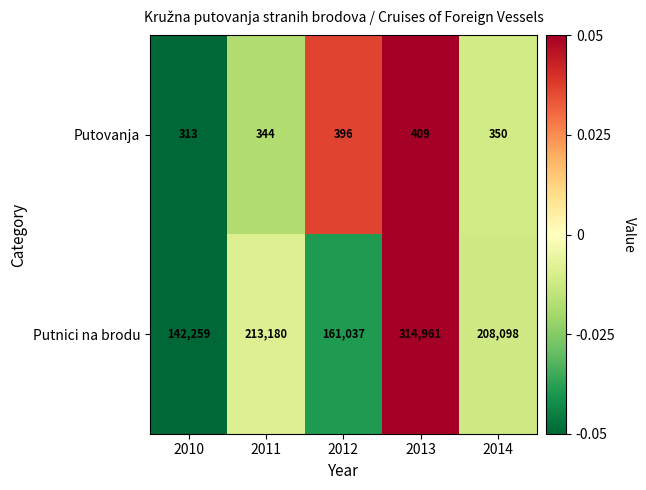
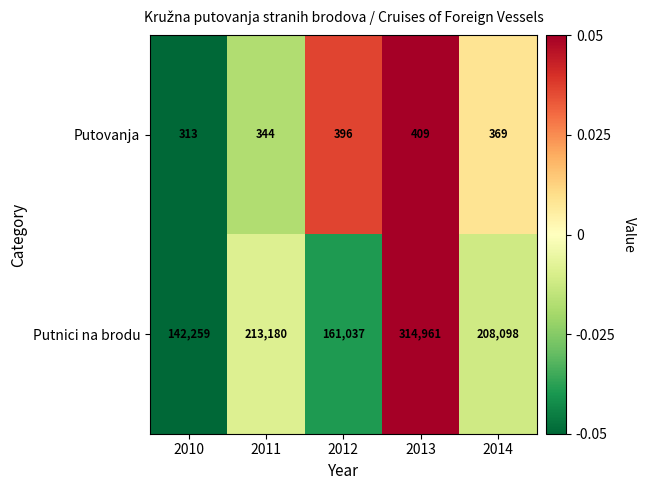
Putovanja, 2014: 350 -> 369
